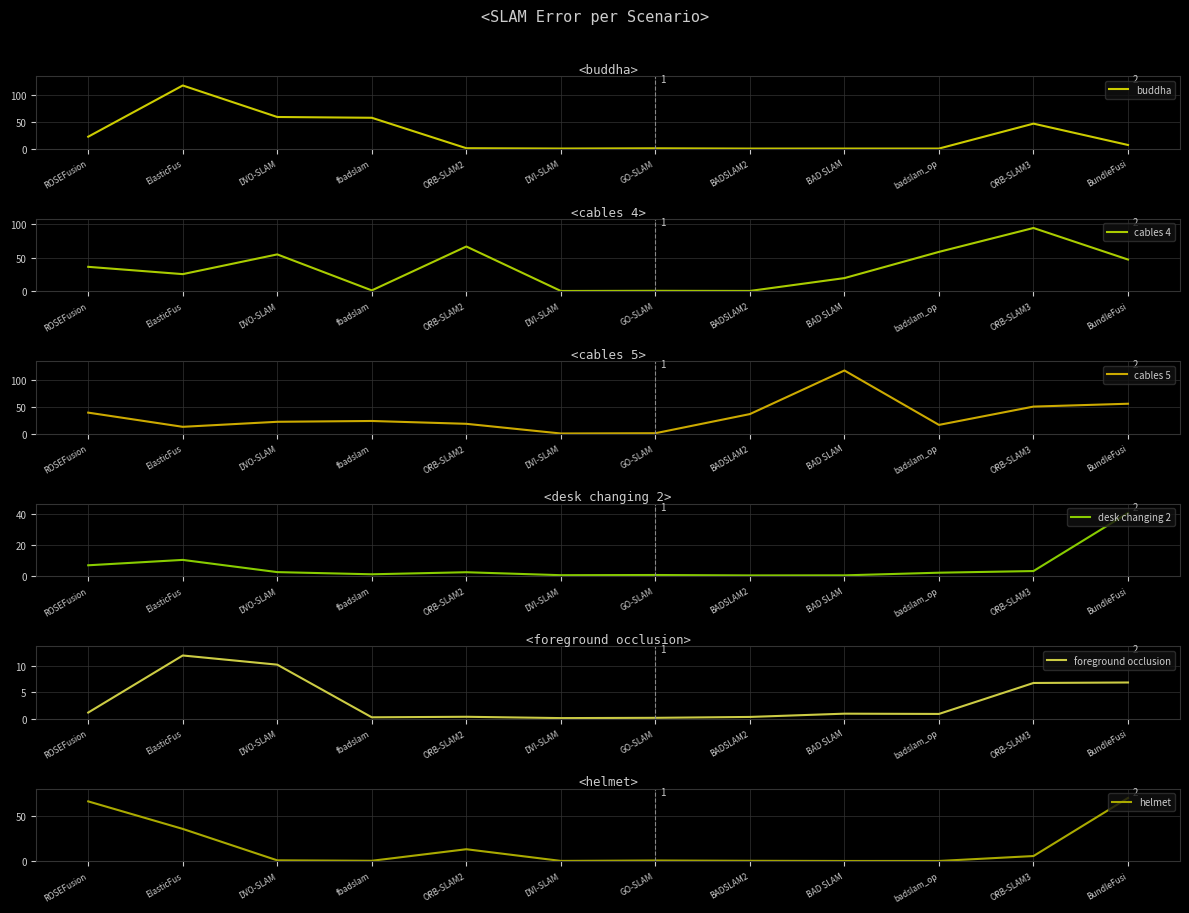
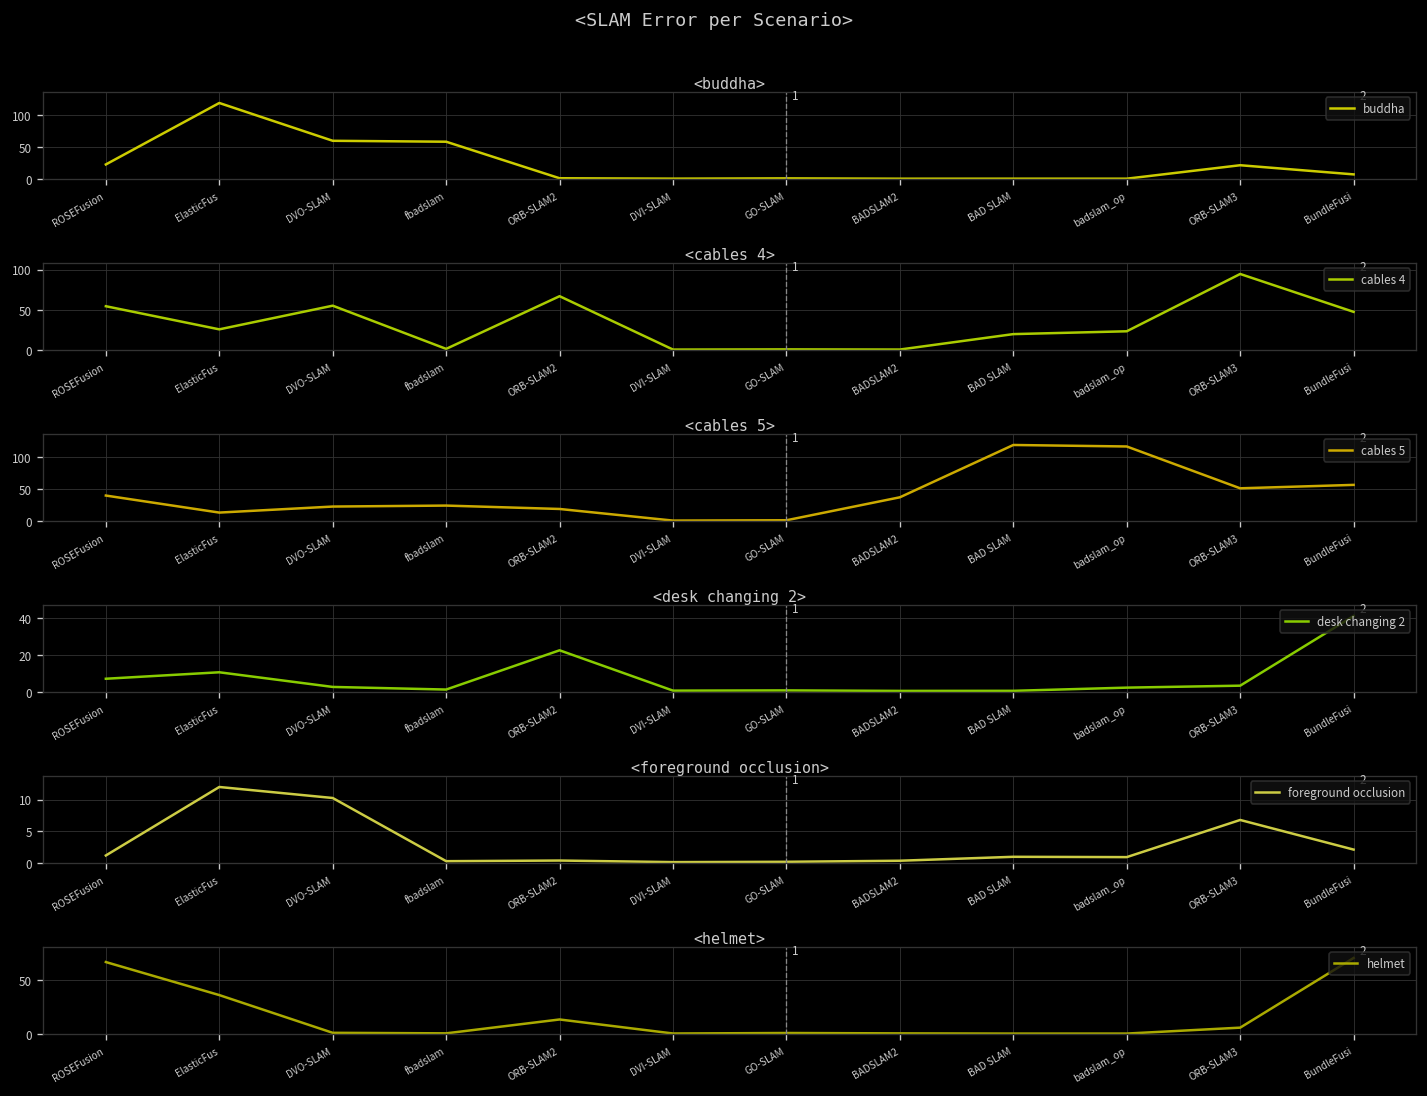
<buddha>, ORB-SLAM3: 50 -> 20
<cables 4>, ROSEFusion: 40 -> 50
<cables 4>, badslam_op: 60 -> 20
<cables 5>, badslam_op: 20 -> 120
<desk changing 2>, ORB-SLAM2: 3 -> 22
<foreground occlusion>, BundleFusi: 7 -> 2
